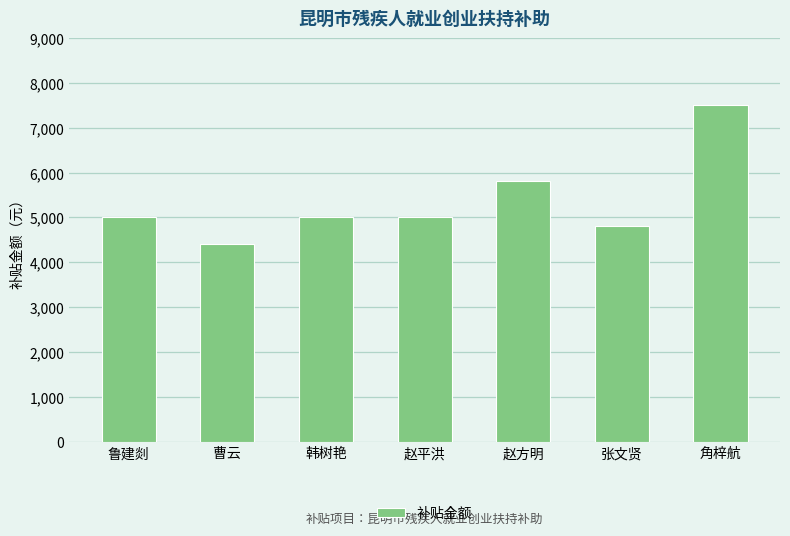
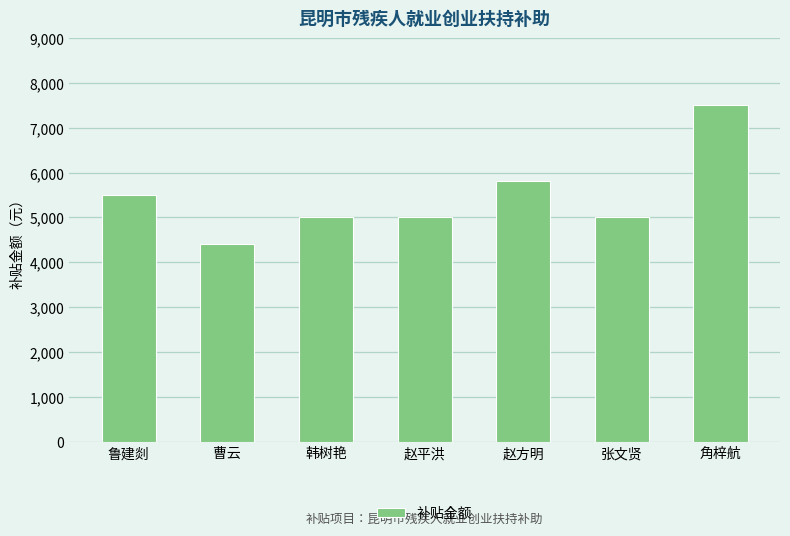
鲁建剡: 5,000 -> 5,500
张文贤: 4,800 -> 5,000
